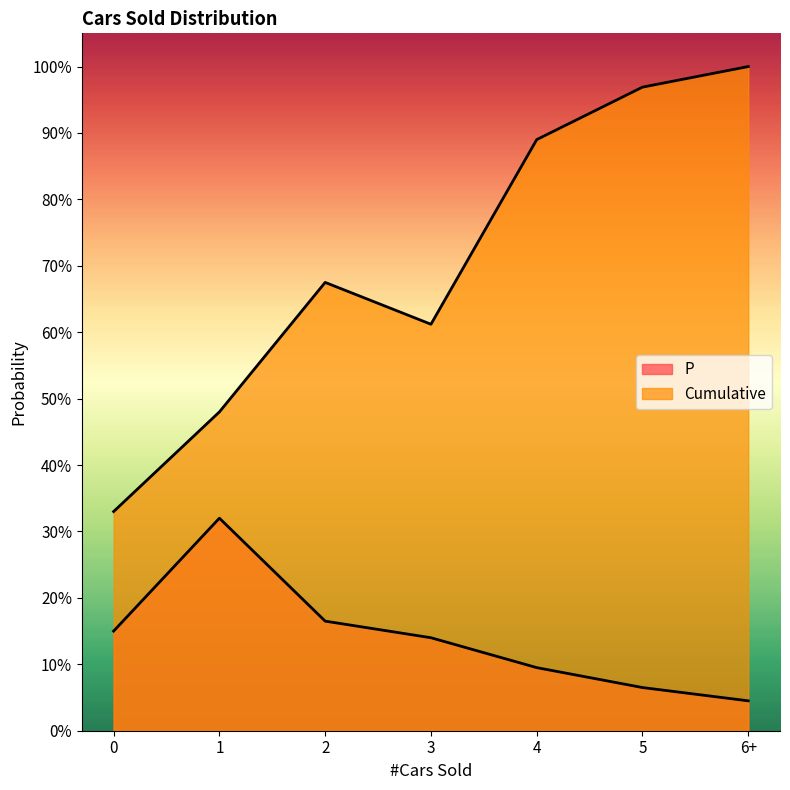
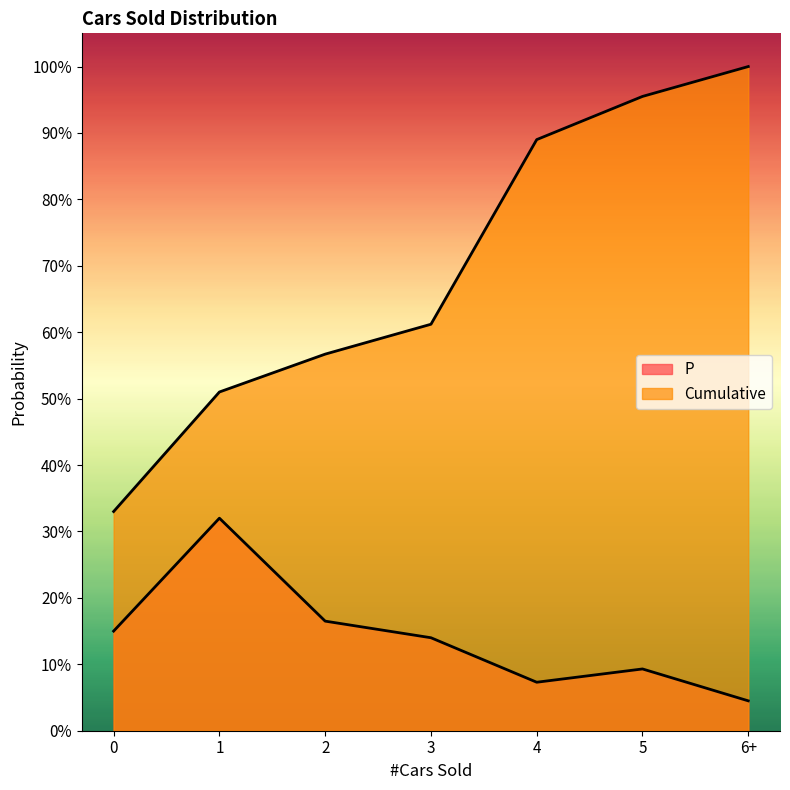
Cumulative, 1: 48% -> 51%
Cumulative, 2: 68% -> 57%
P, 4: 10% -> 7%
P, 5: 7% -> 9%
Cumulative, 5: 97% -> 96%
